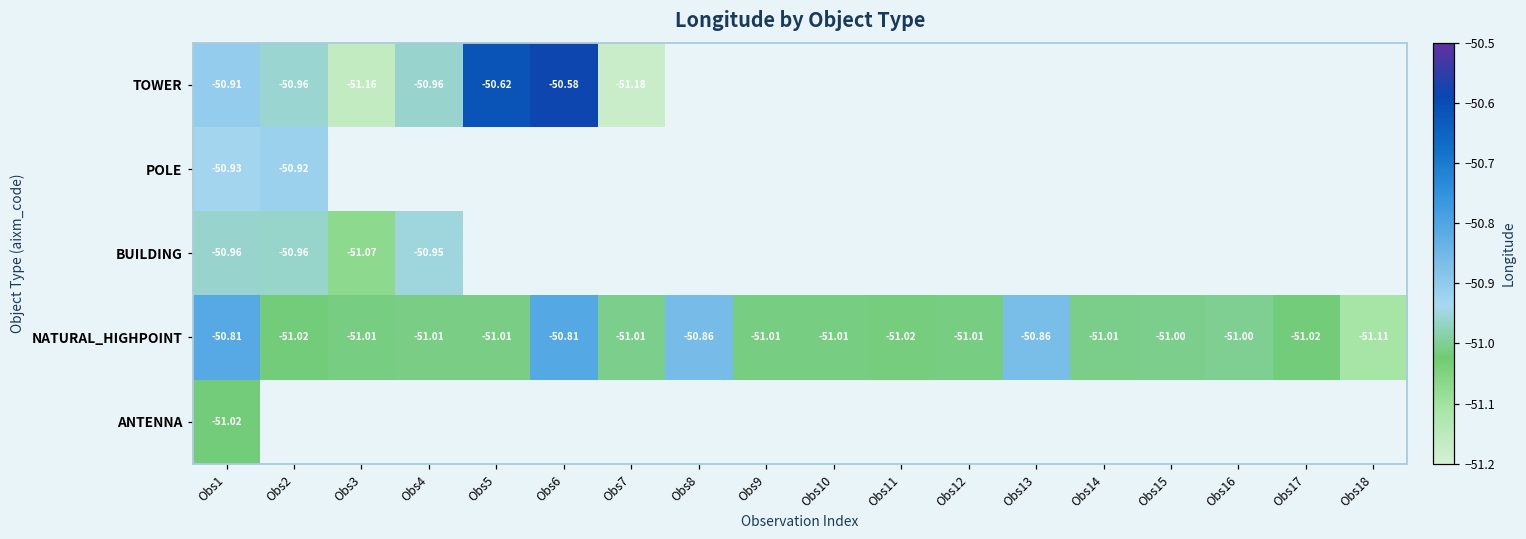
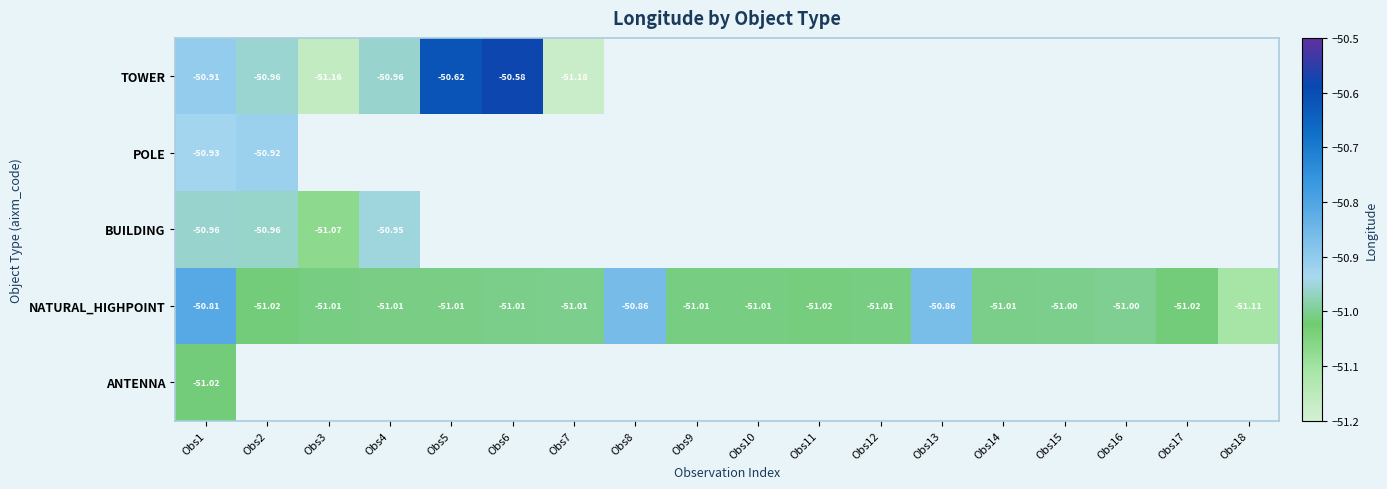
NATURAL_HIGHPOINT, Obs6: -50.81 -> -51.01
